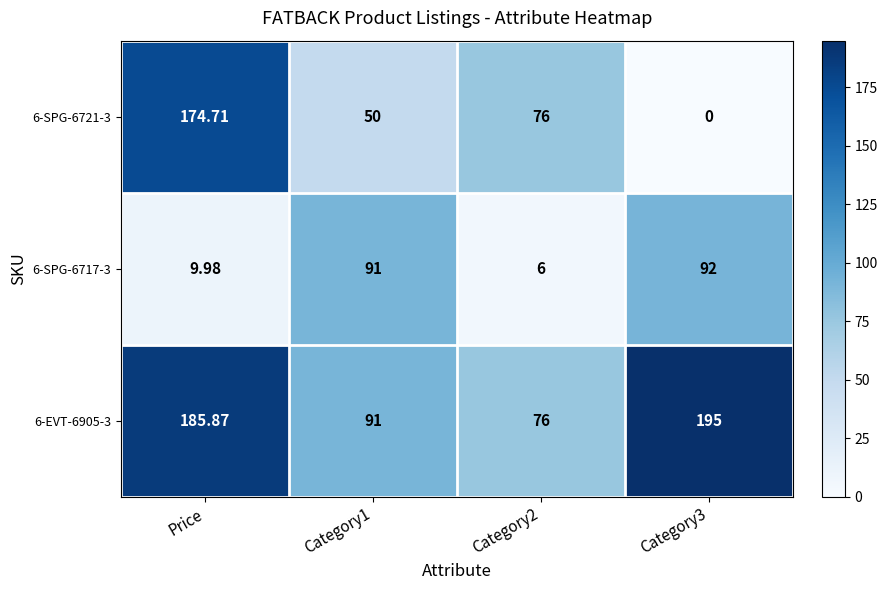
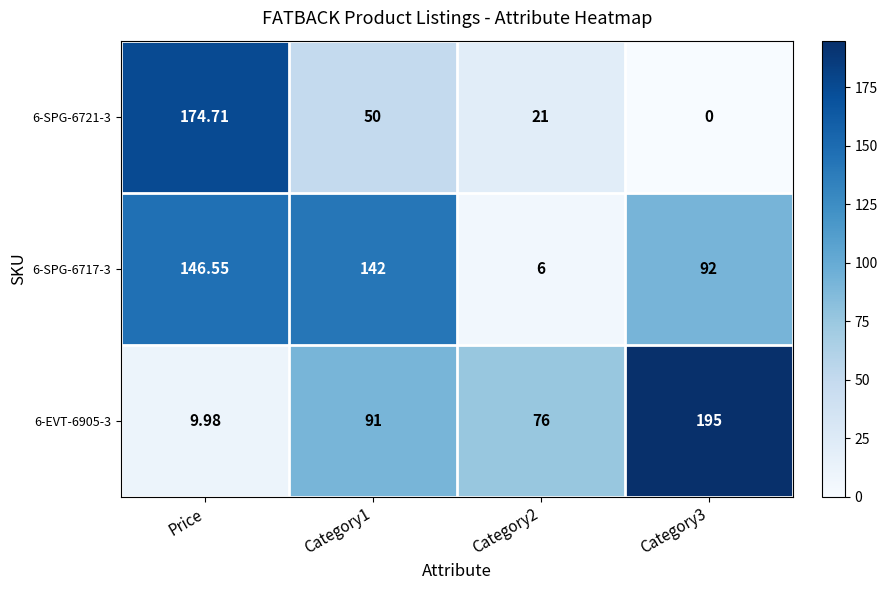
6-SPG-6721-3, Category2: 76 -> 21
6-SPG-6717-3, Price: 9.98 -> 146.55
6-SPG-6717-3, Category1: 91 -> 142
6-EVT-6905-3, Price: 185.87 -> 9.98
